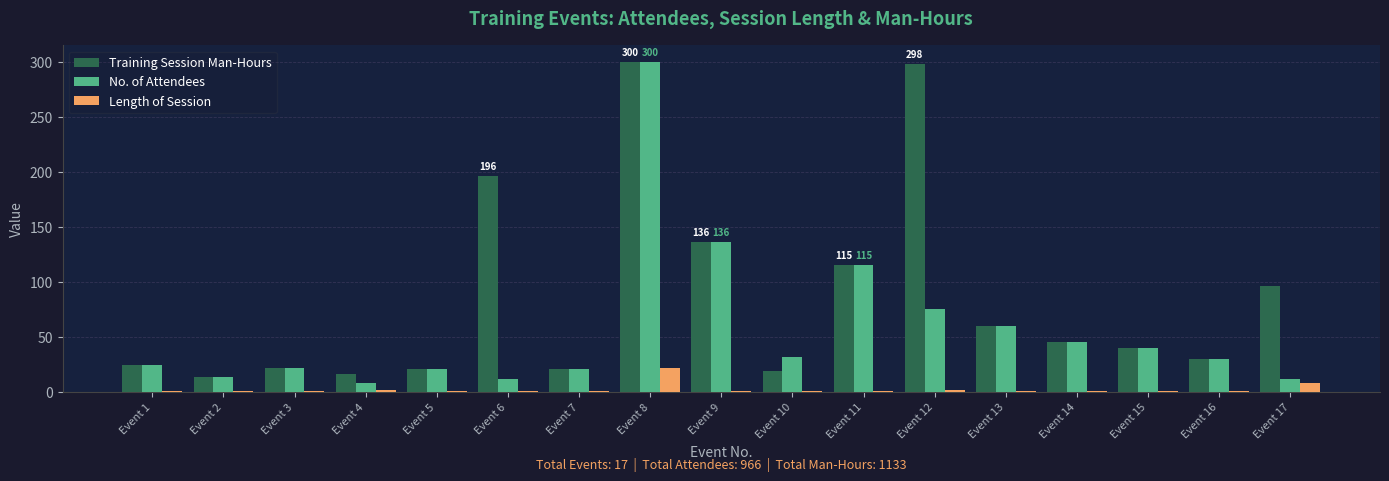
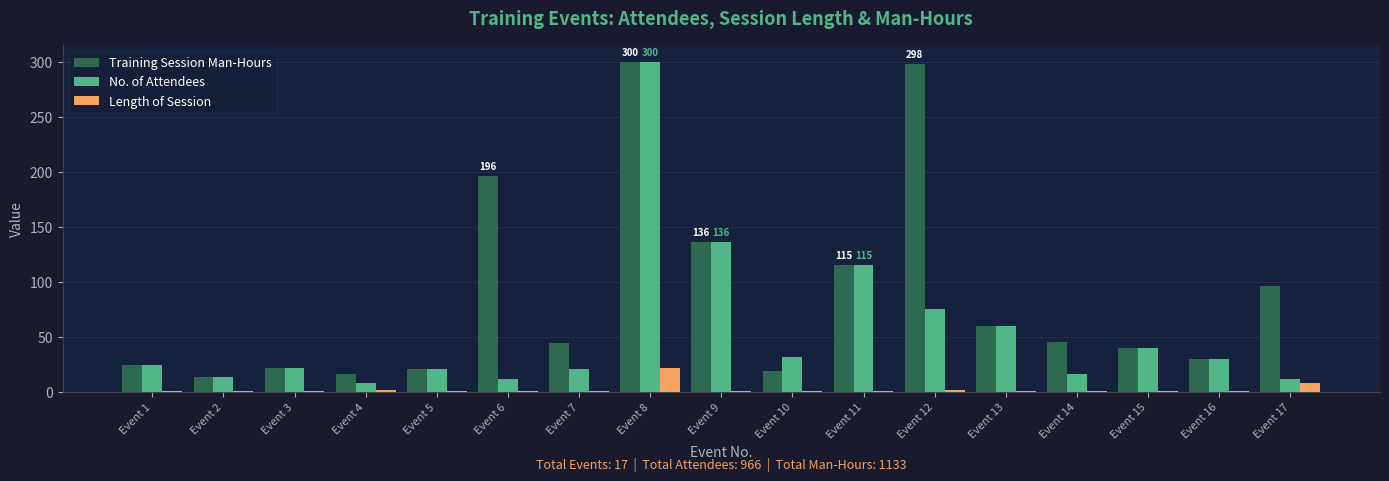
Training Session Man-Hours, Event 7: 21 -> 44
No. of Attendees, Event 14: 45 -> 16
